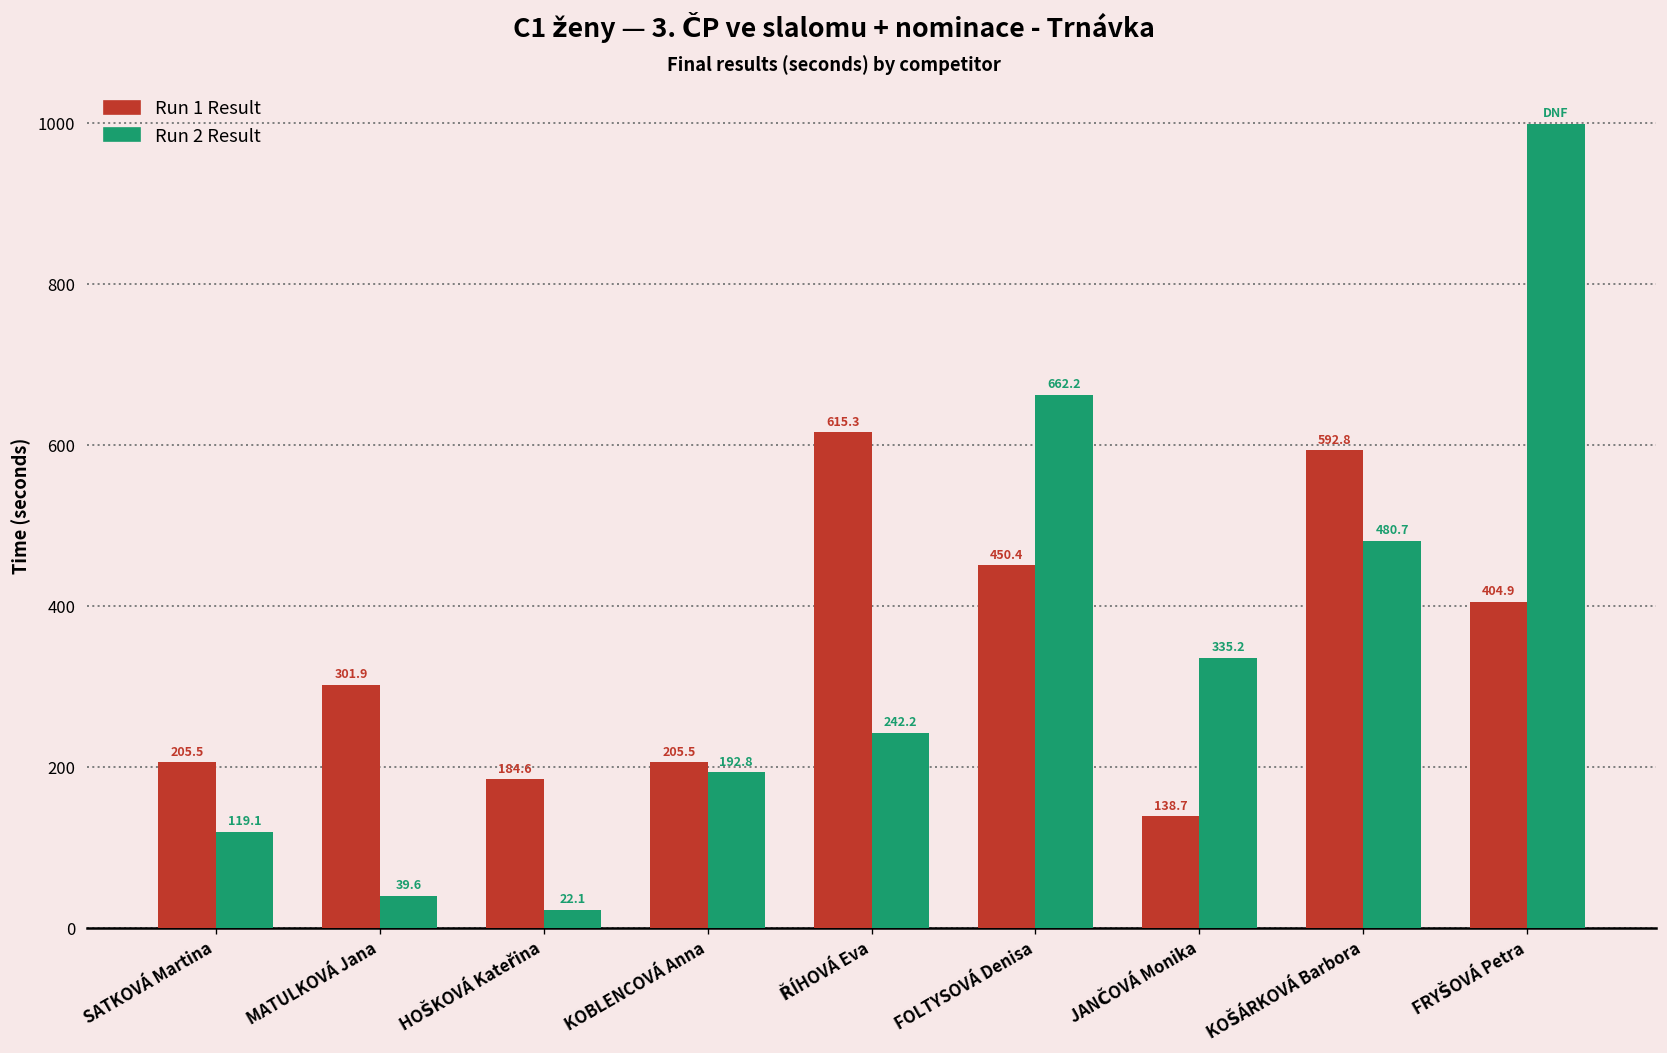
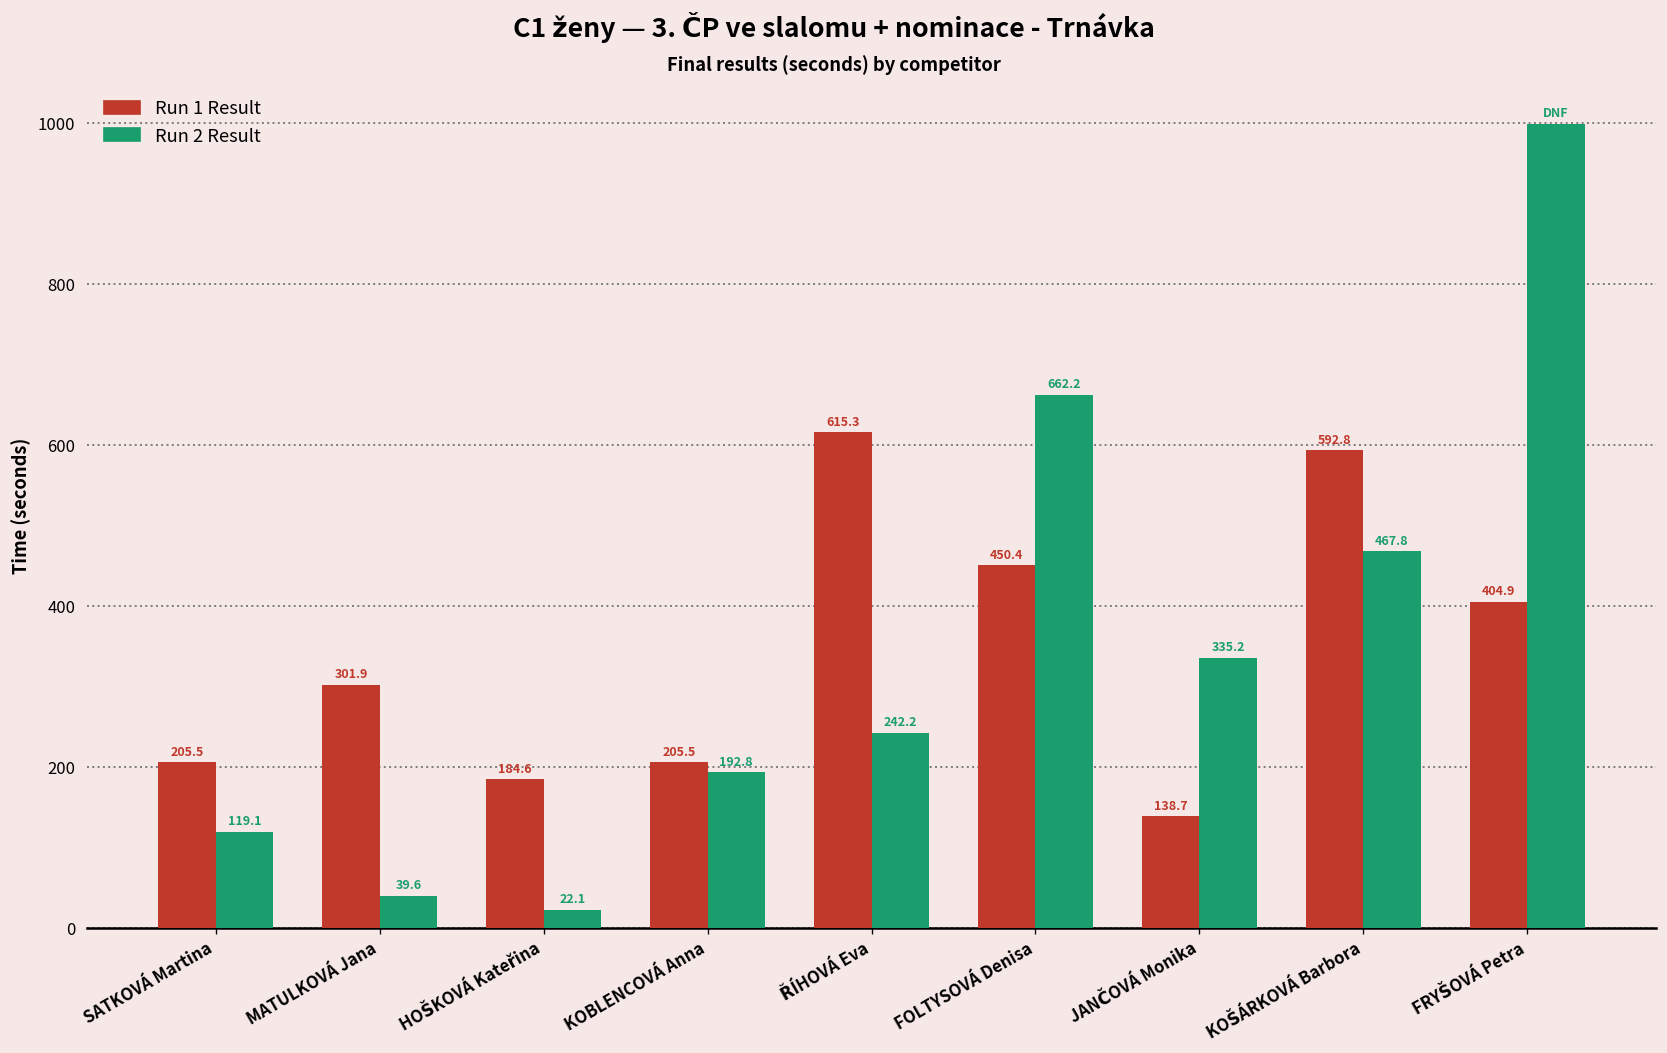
Run 2 Result, KOŠÁRKOVÁ Barbora: 480.7 -> 467.8
